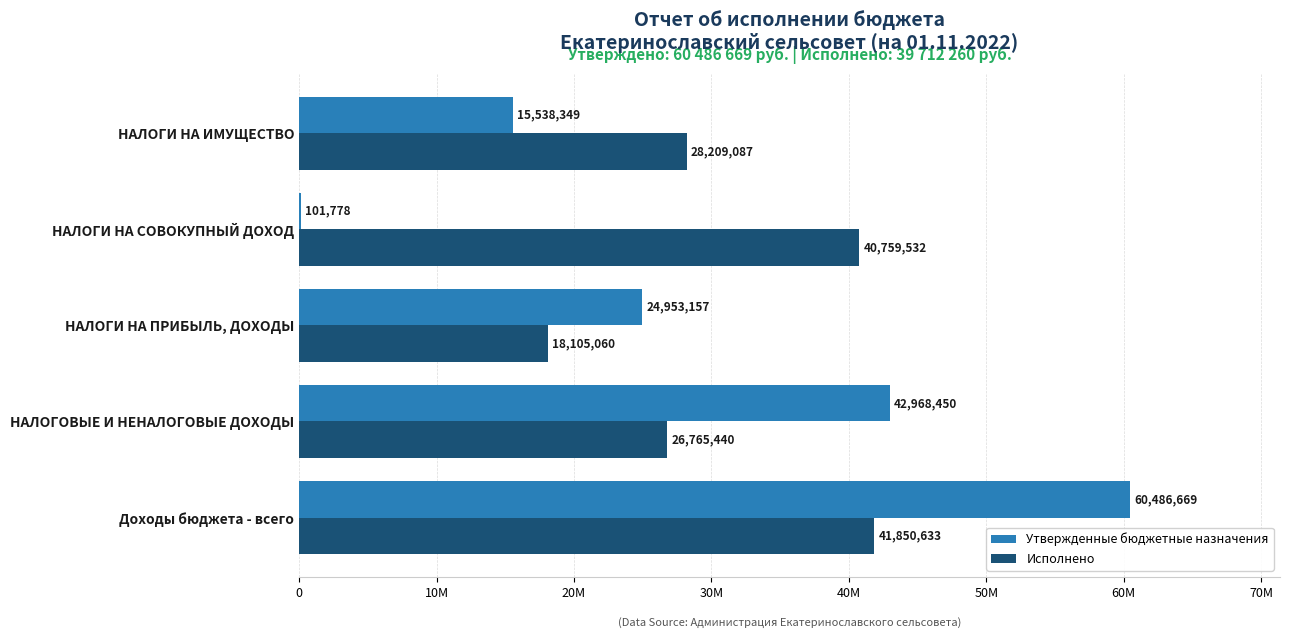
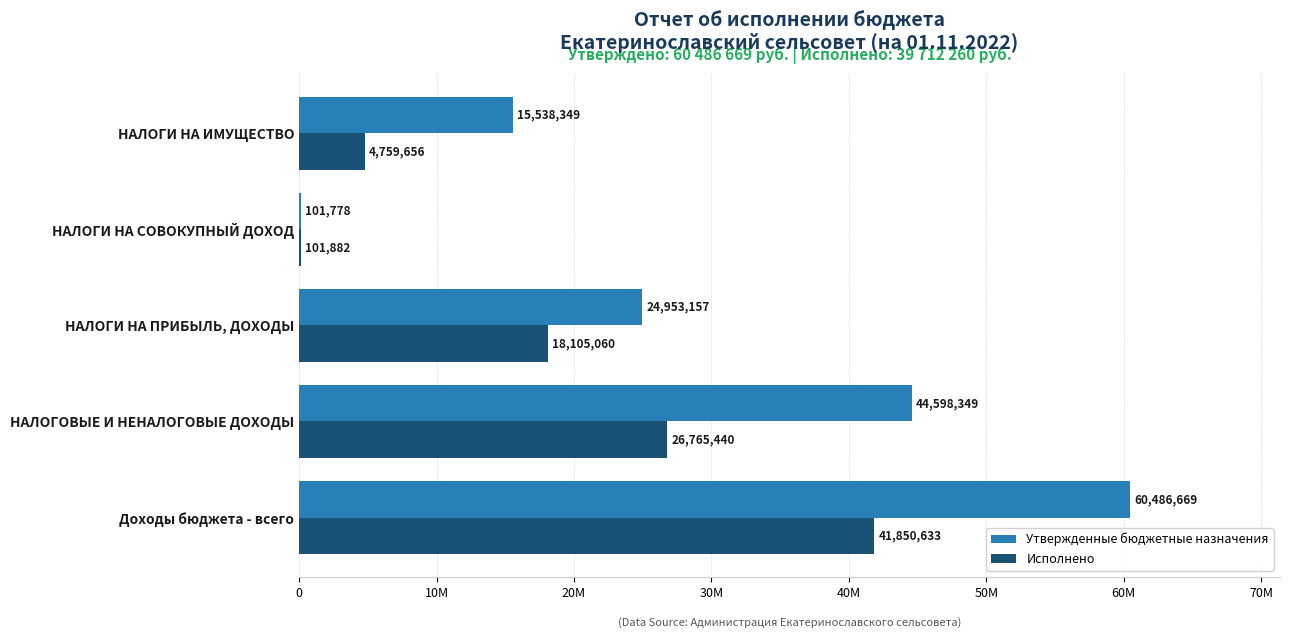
Исполнено, НАЛОГИ НА ИМУЩЕСТВО: 28,209,087 -> 4,759,656
Исполнено, НАЛОГИ НА СОВОКУПНЫЙ ДОХОД: 40,759,532 -> 101,882
Утвержденные бюджетные назначения, НАЛОГОВЫЕ И НЕНАЛОГОВЫЕ ДОХОДЫ: 42,968,450 -> 44,598,349
